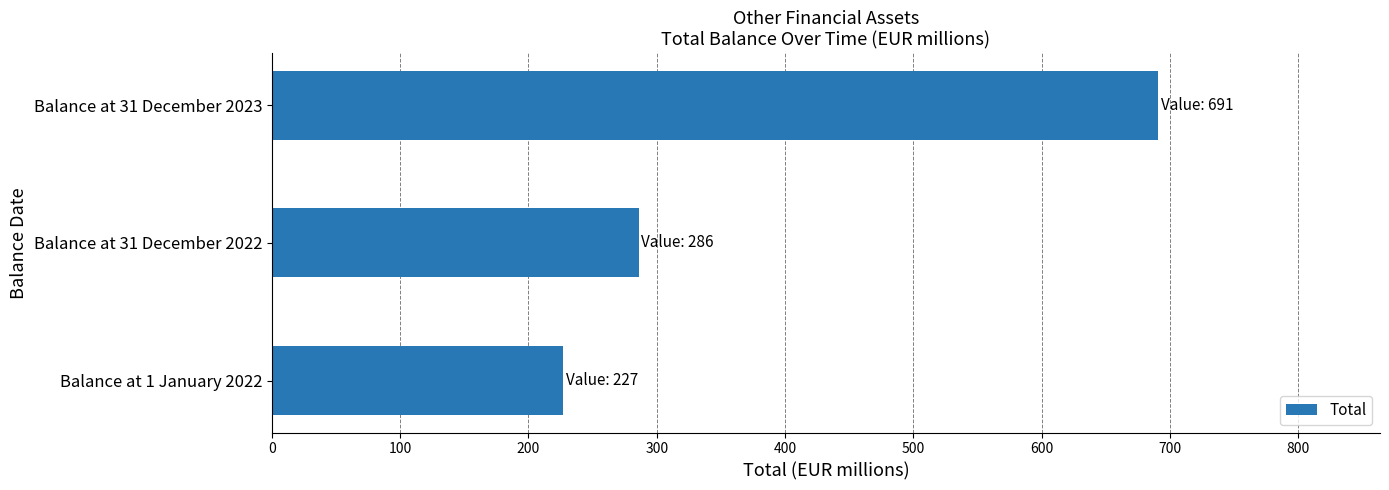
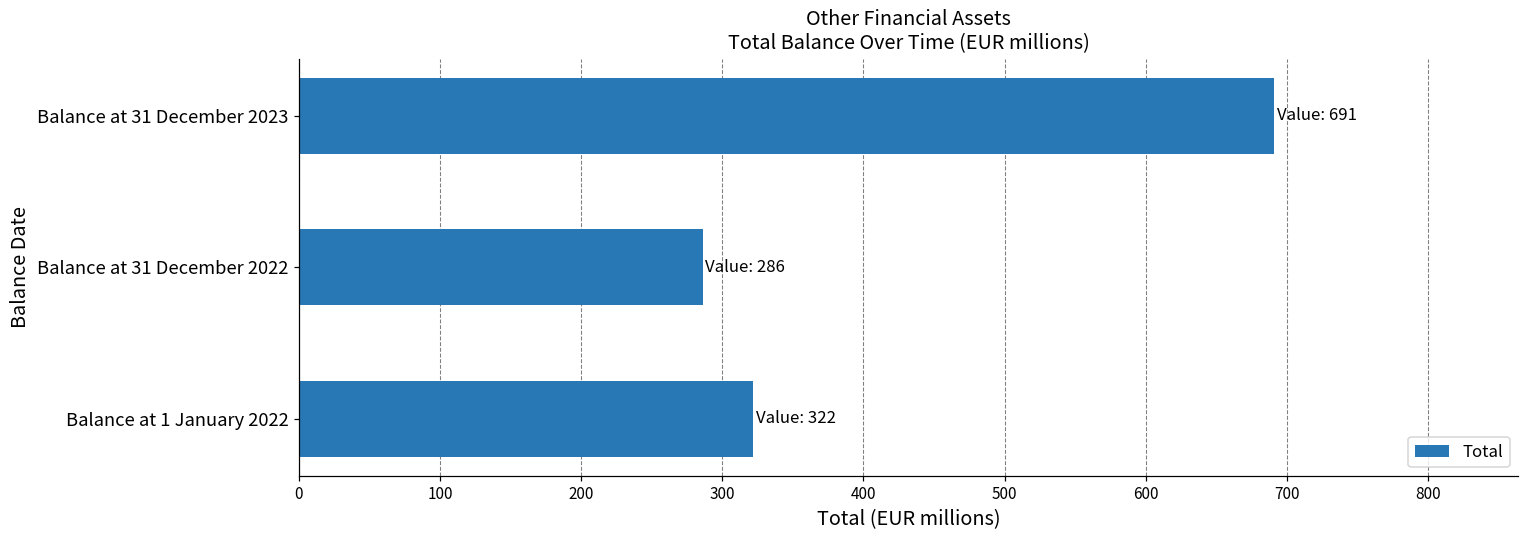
Balance at 1 January 2022: 227 -> 322
